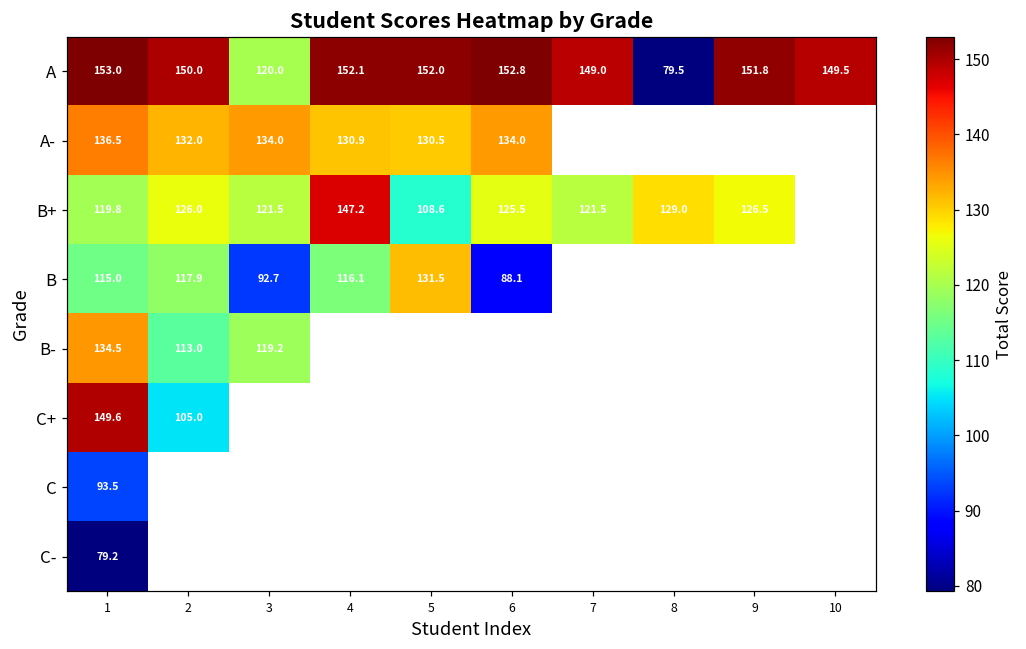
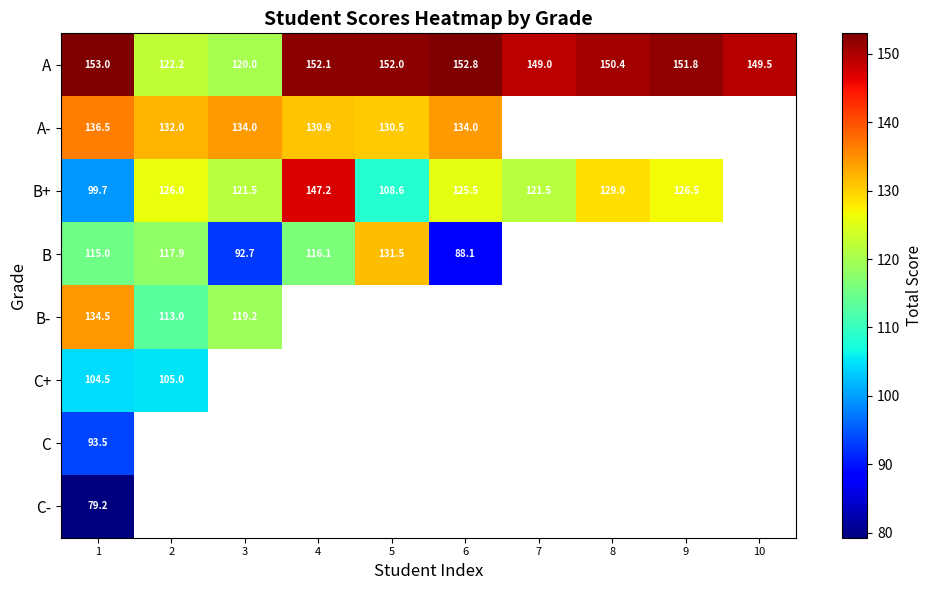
A, 2: 150.0 -> 122.2
A, 8: 79.5 -> 150.4
B+, 1: 119.8 -> 99.7
C+, 1: 149.6 -> 104.5
